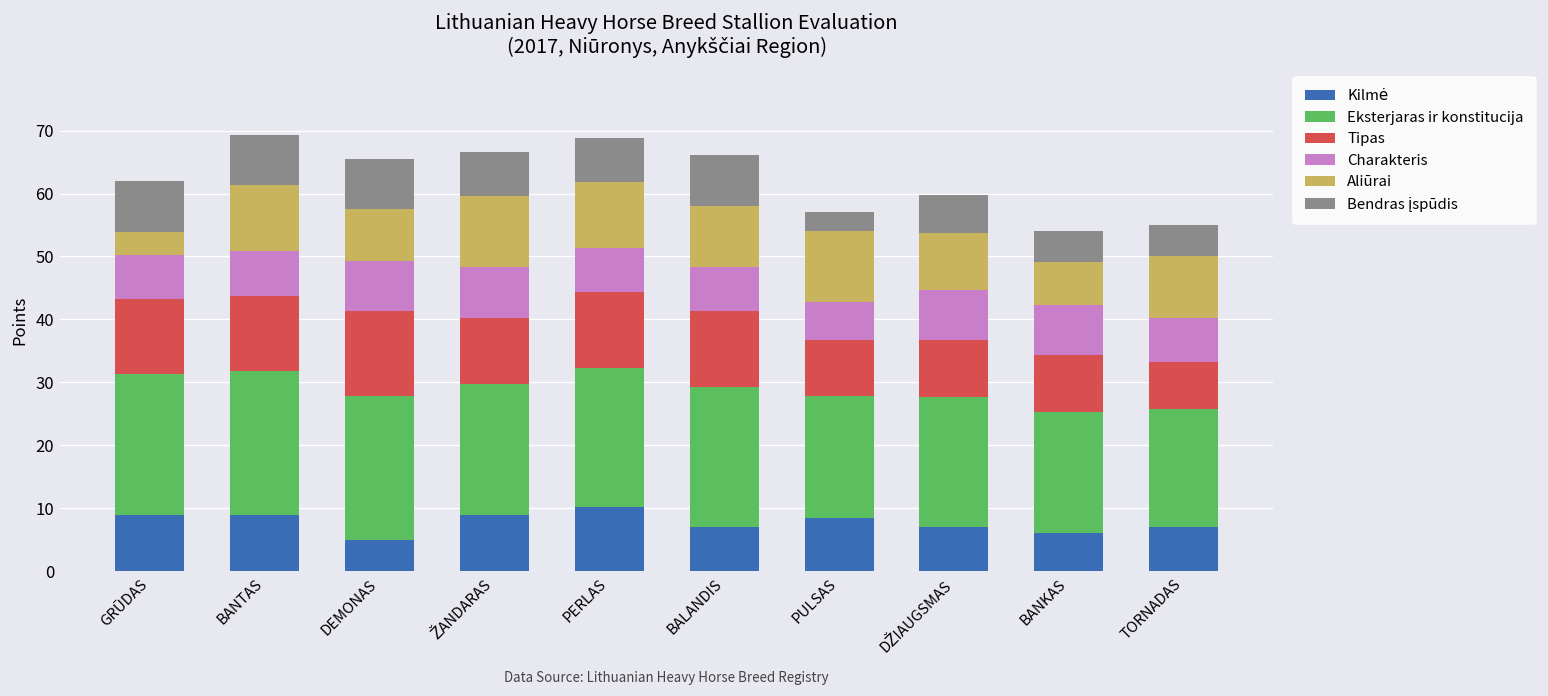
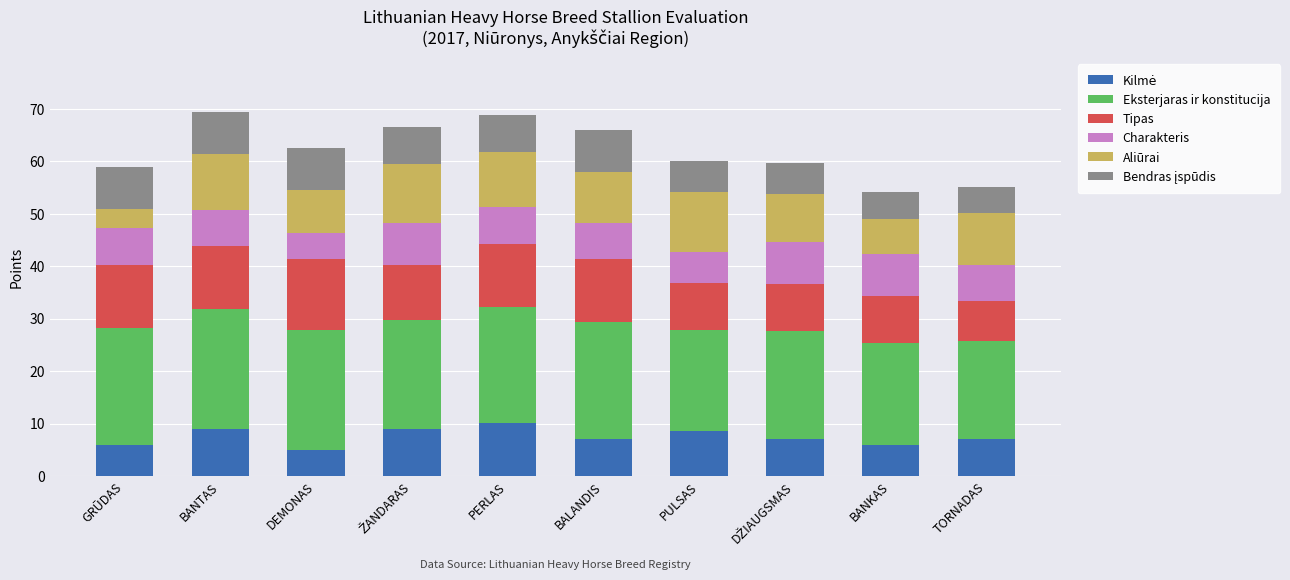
Kilmė, GRŪDAS: 9 -> 6
Charakteris, DEMONAS: 8 -> 5
Bendras įspūdis, PULSAS: 3 -> 6
